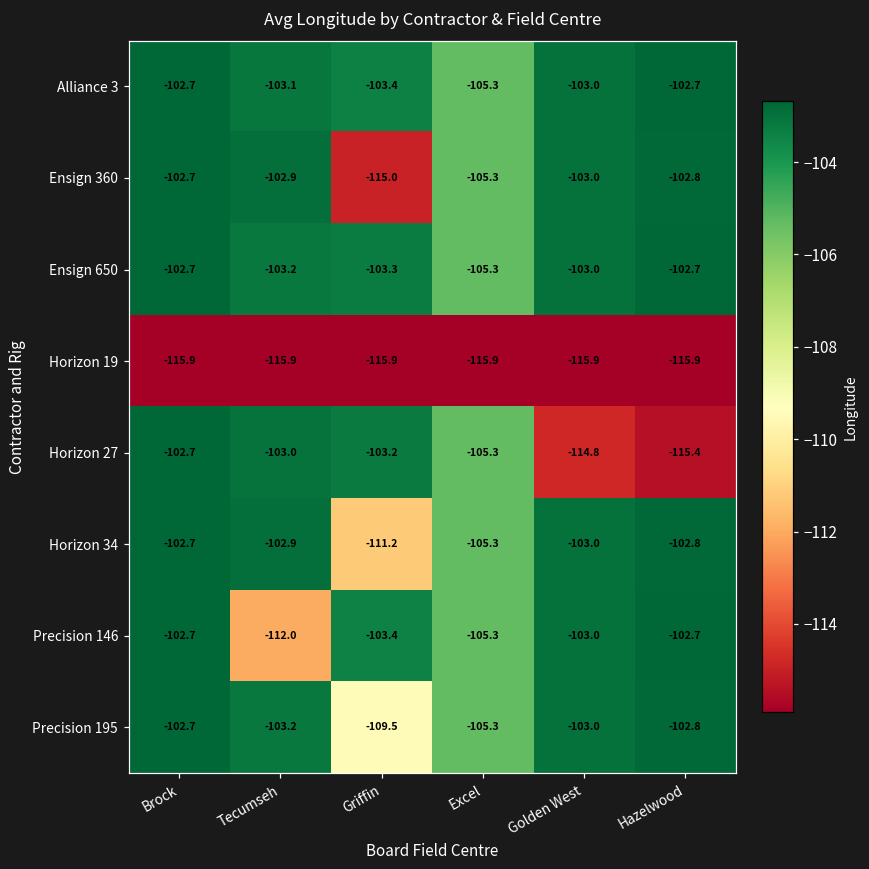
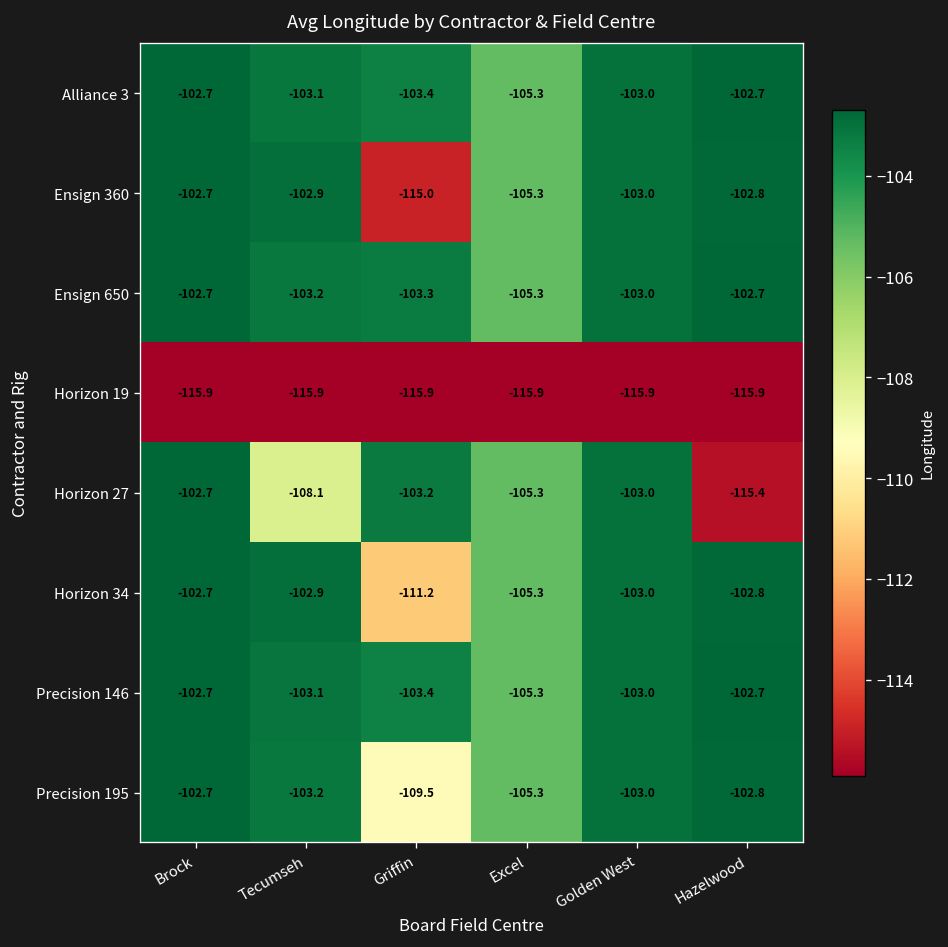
Horizon 27, Tecumseh: -103.0 -> -108.1
Horizon 27, Golden West: -114.8 -> -103.0
Precision 146, Tecumseh: -112.0 -> -103.1
